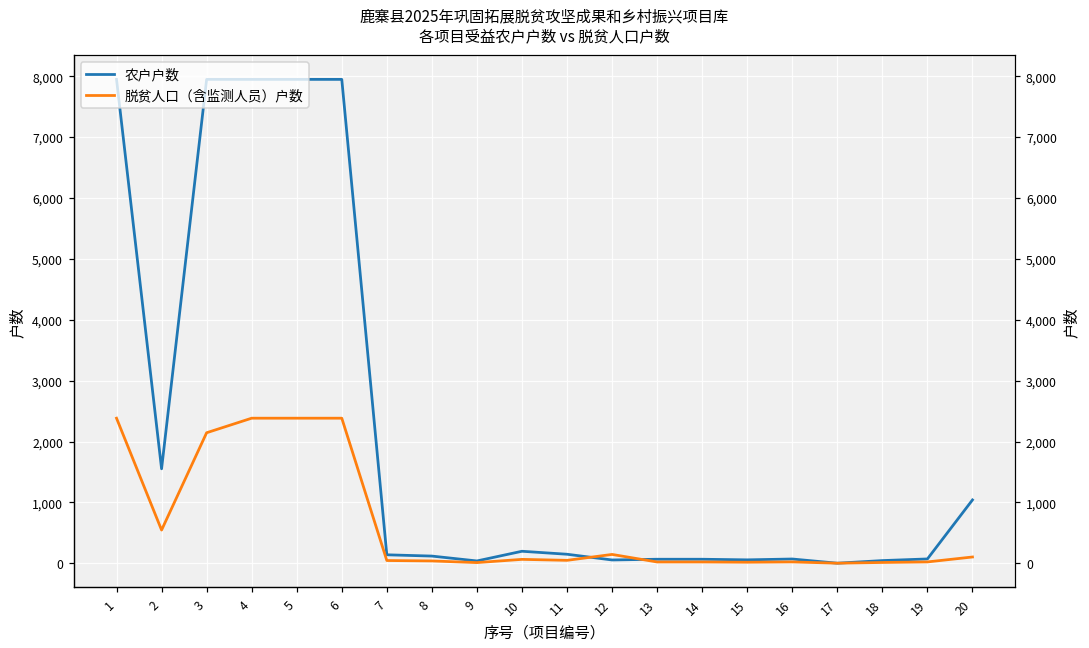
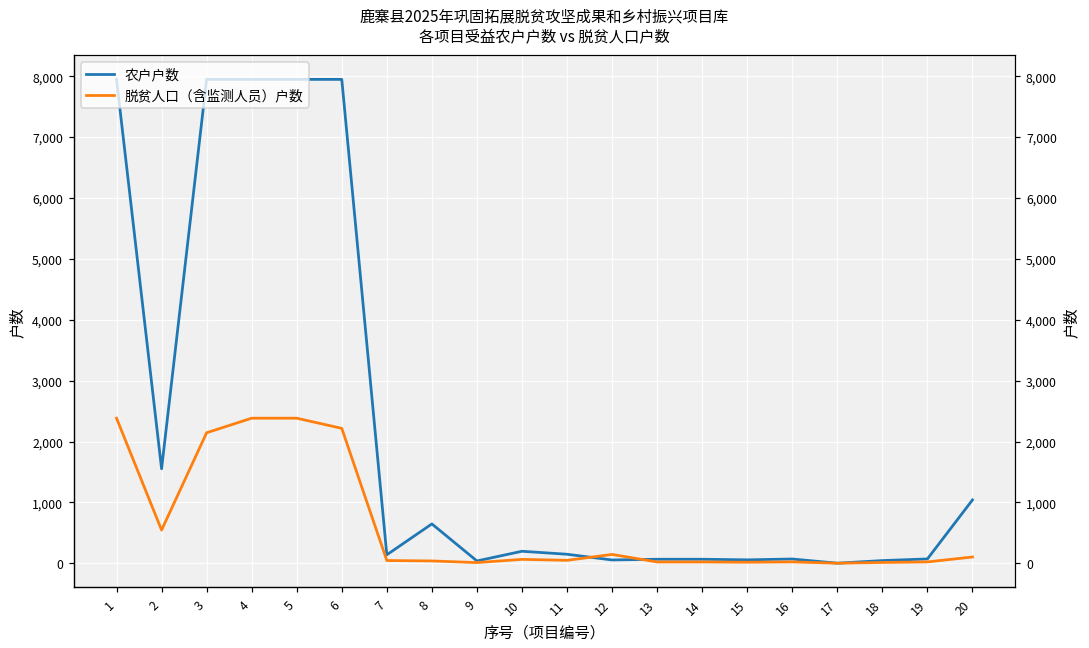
脱贫人口（含监测人员）户数, 6: 2,400 -> 2,200
农户户数, 8: 100 -> 600
